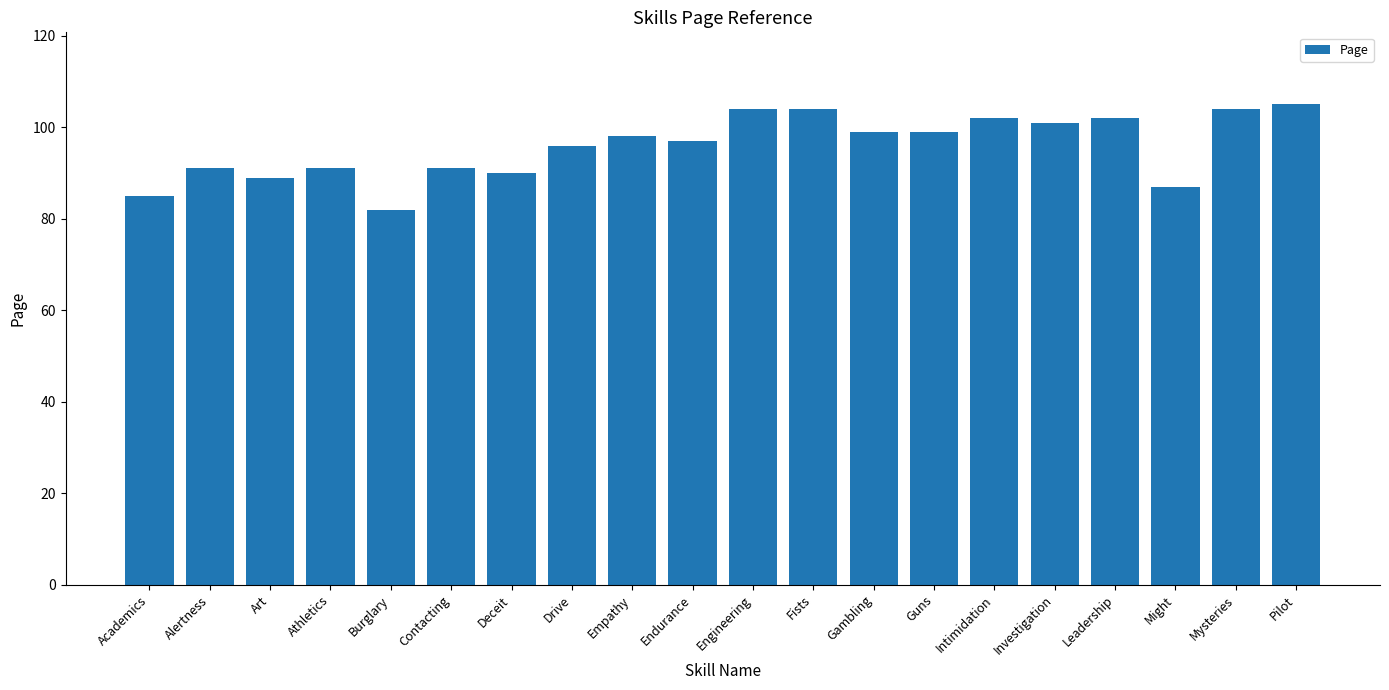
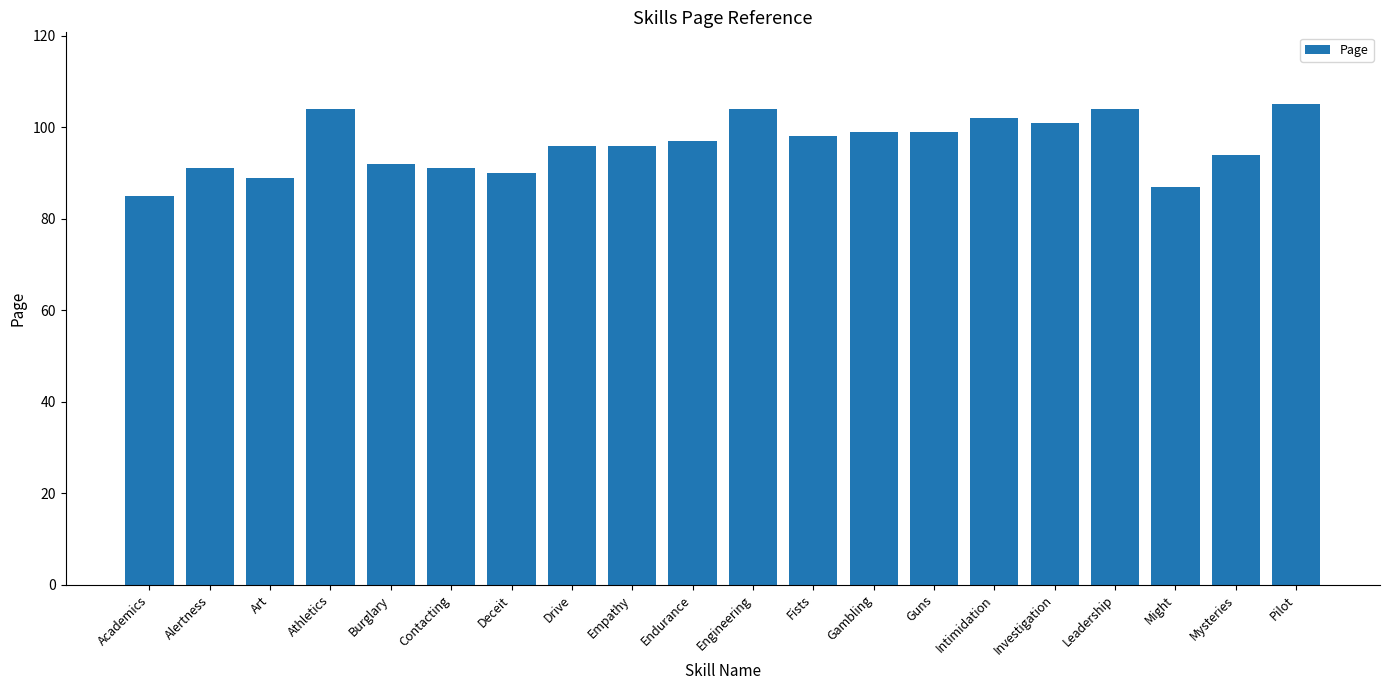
Athletics: 91 -> 104
Burglary: 82 -> 92
Empathy: 98 -> 96
Fists: 104 -> 98
Leadership: 102 -> 104
Mysteries: 104 -> 94
